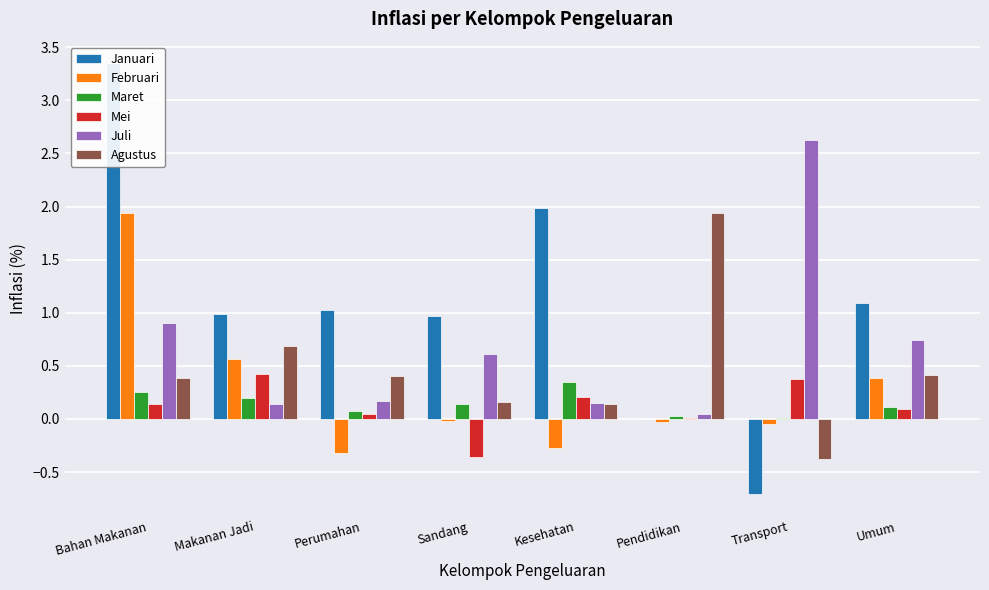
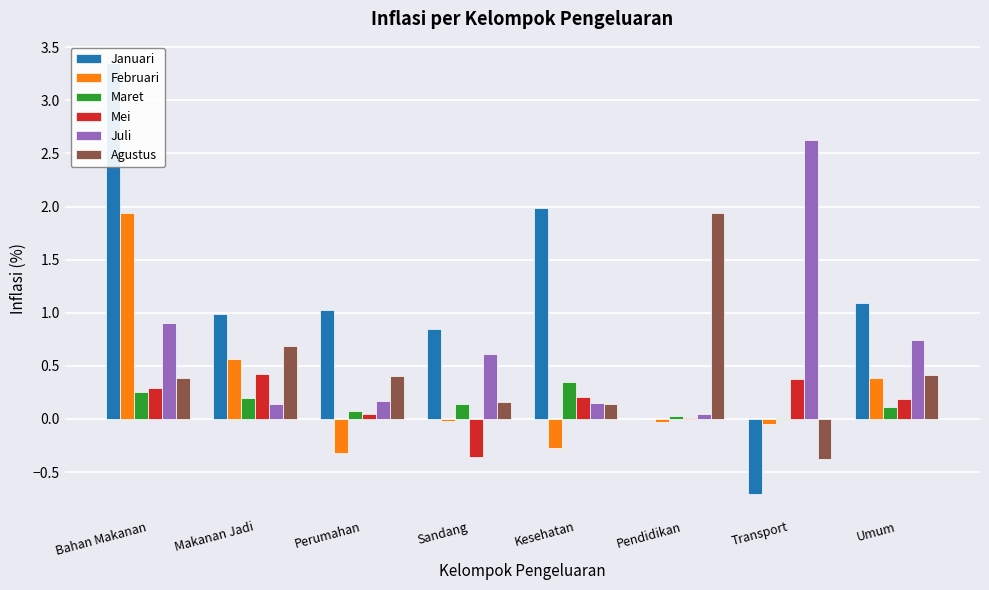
Mei, Bahan Makanan: 0.14 -> 0.29
Januari, Sandang: 0.97 -> 0.85
Mei, Umum: 0.09 -> 0.19
